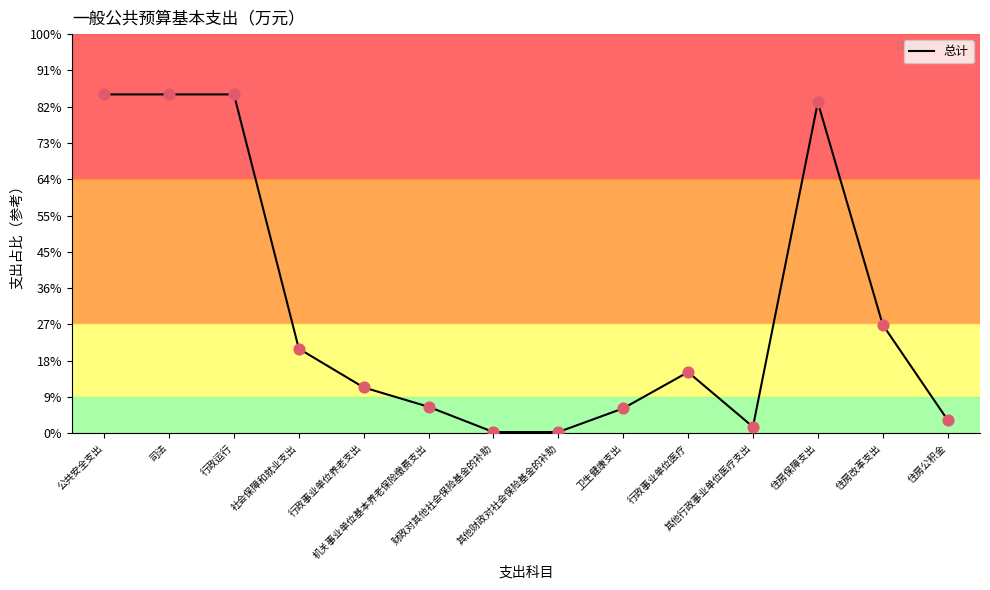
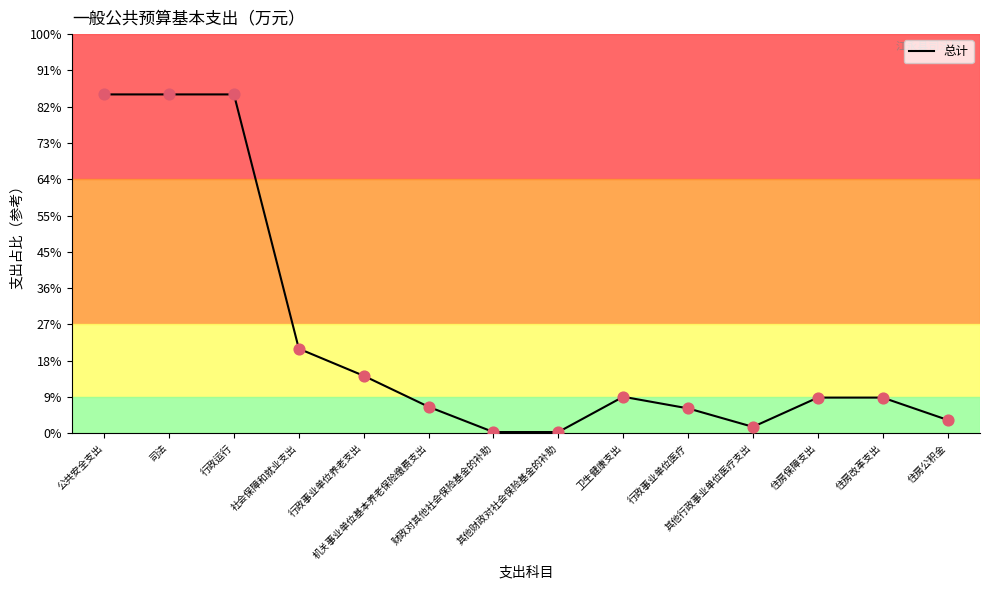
行政事业单位养老支出: 11% -> 14%
卫生健康支出: 6% -> 9%
行政事业单位医疗: 15% -> 6%
住房保障支出: 83% -> 9%
住房改革支出: 27% -> 9%
